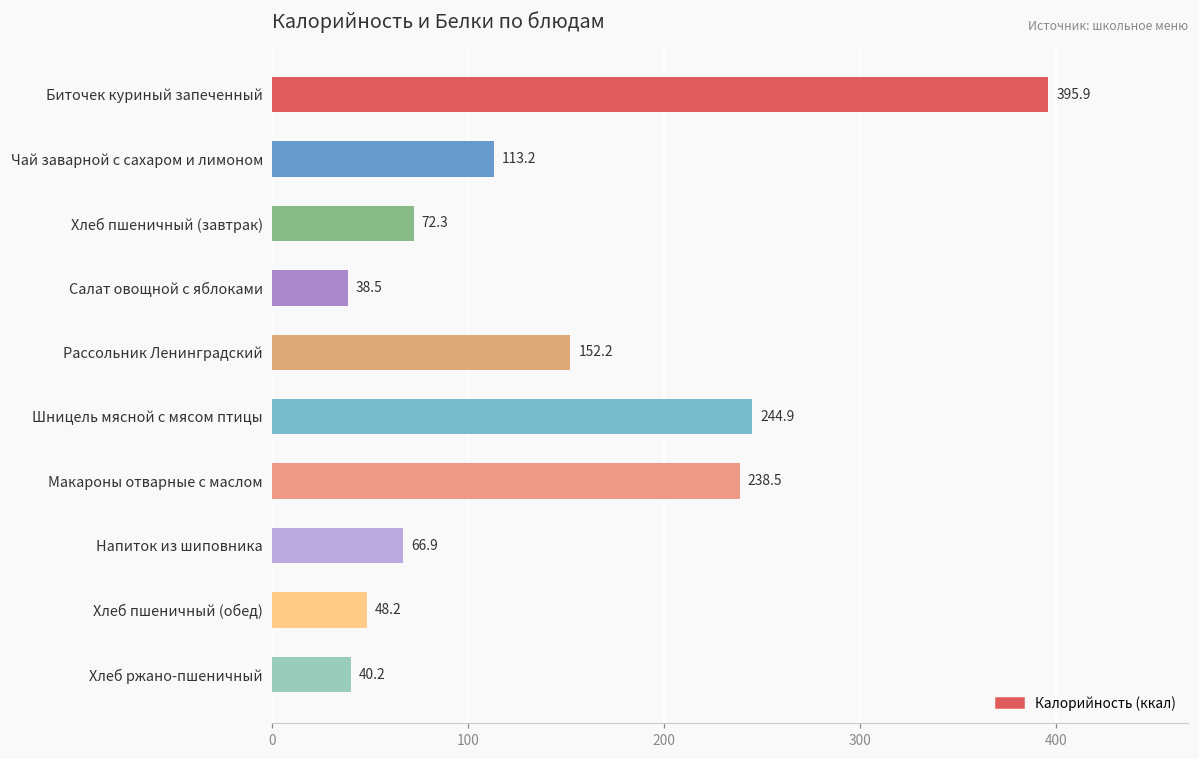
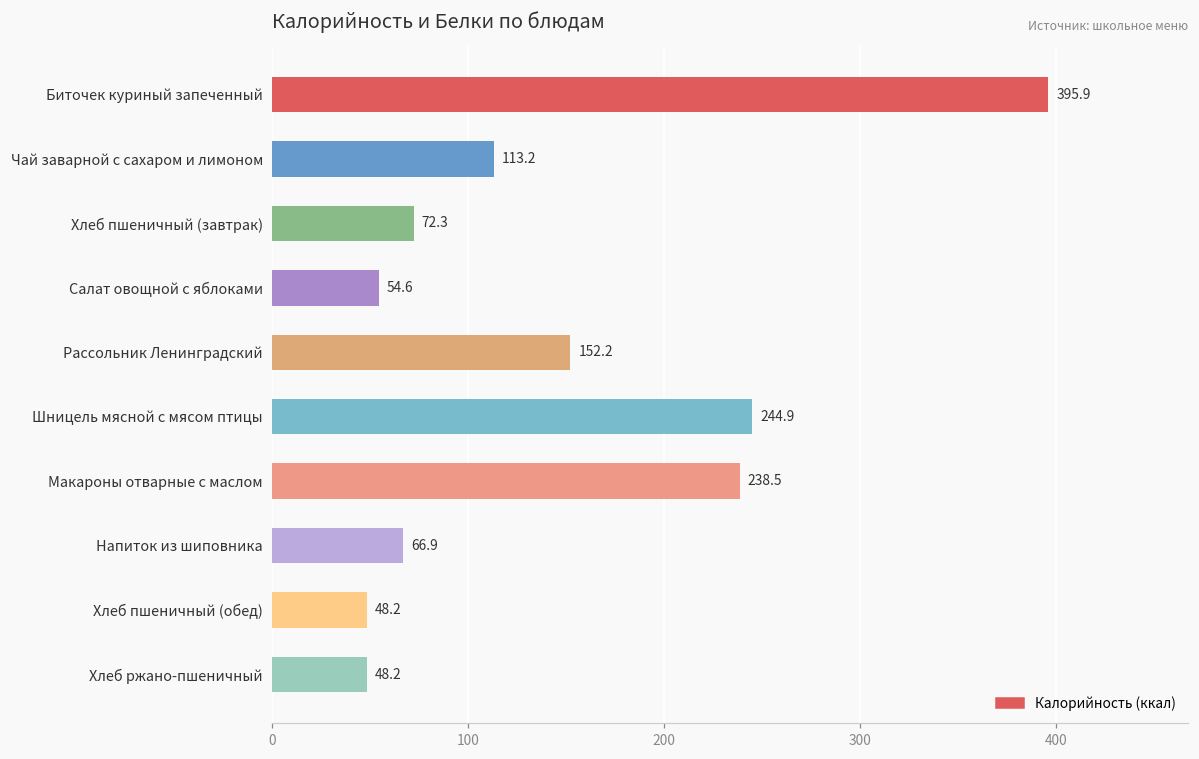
Салат овощной с яблоками: 38.5 -> 54.6
Хлеб ржано-пшеничный: 40.2 -> 48.2
